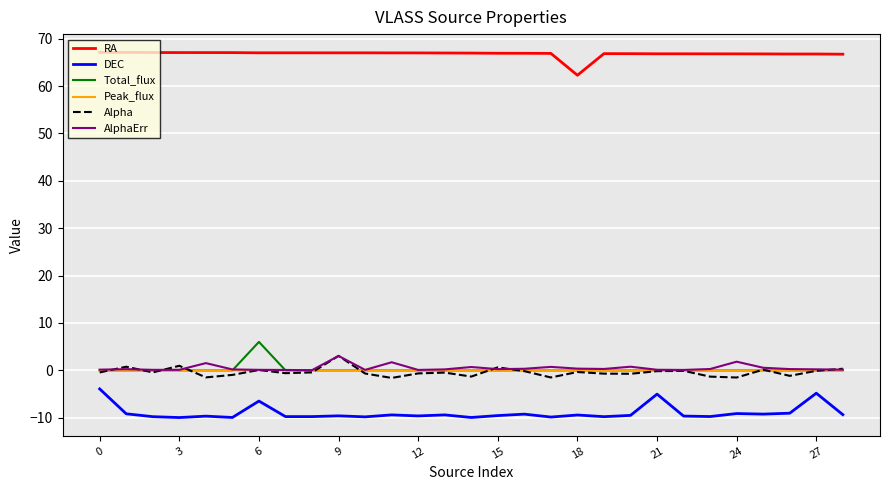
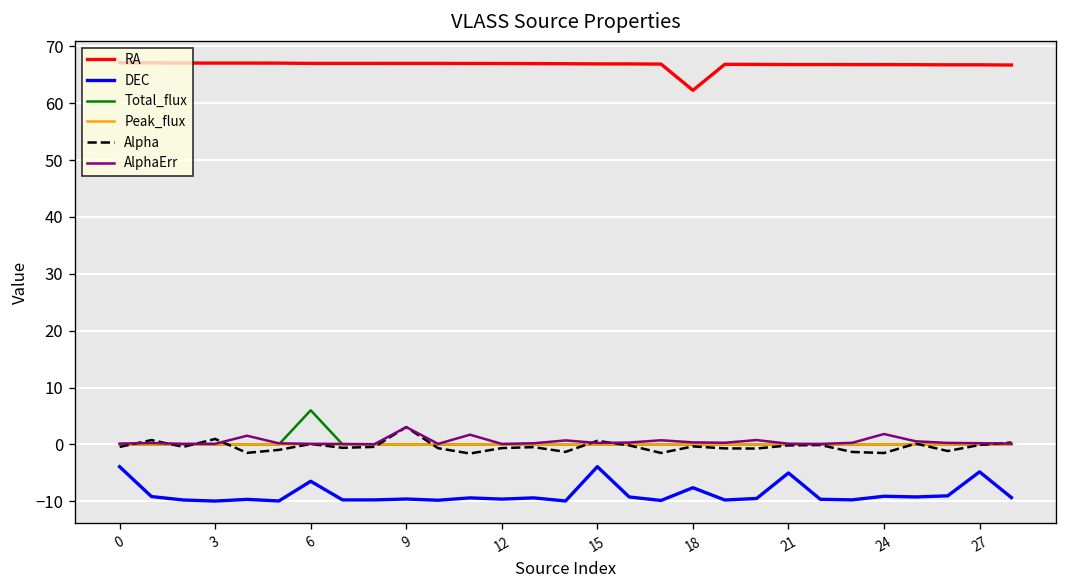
DEC, 15: -10 -> -4
DEC, 18: -9 -> -8
